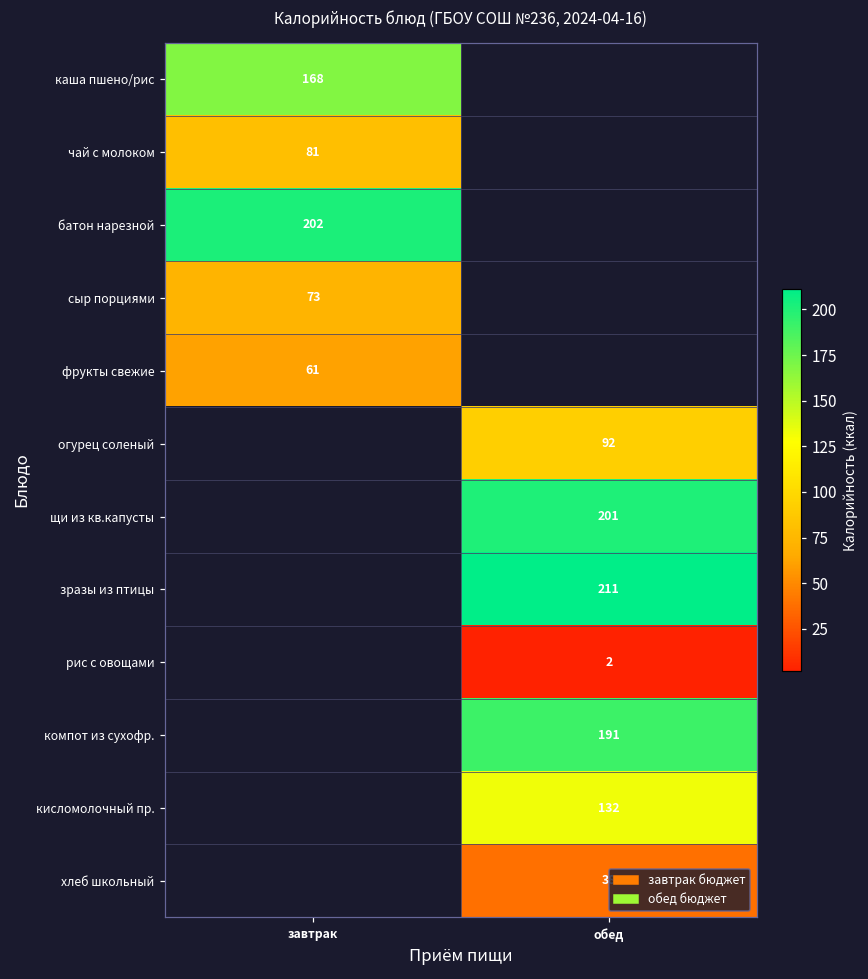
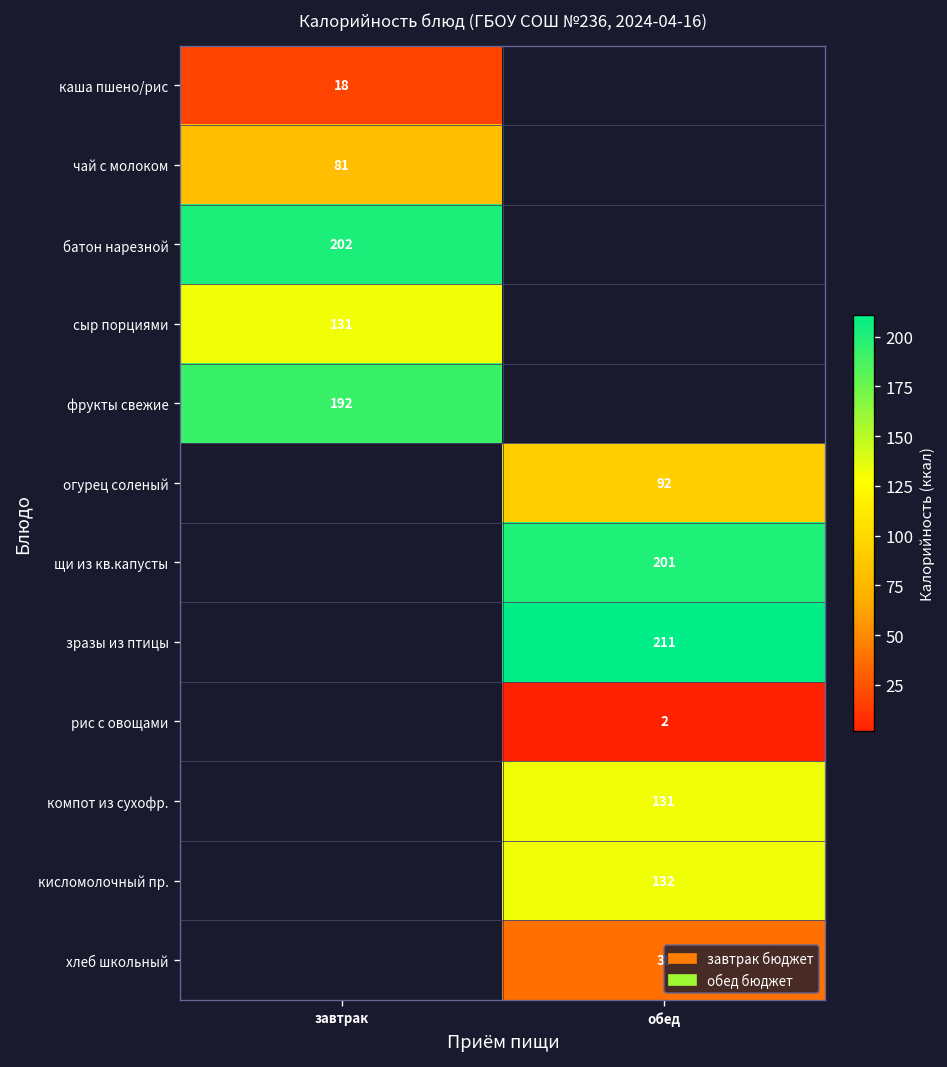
каша пшено/рис, завтрак: 168 -> 18
сыр порциями, завтрак: 73 -> 131
фрукты свежие, завтрак: 61 -> 192
компот из сухофр., обед: 191 -> 131
